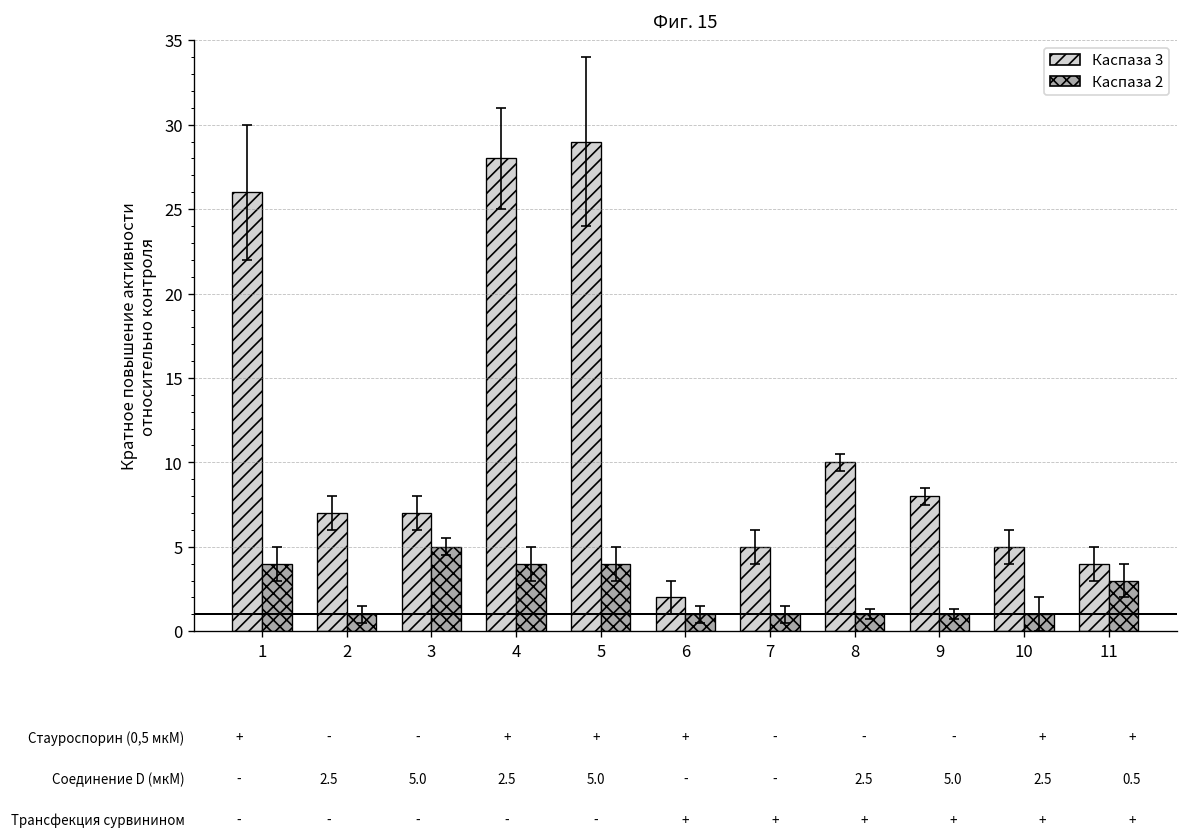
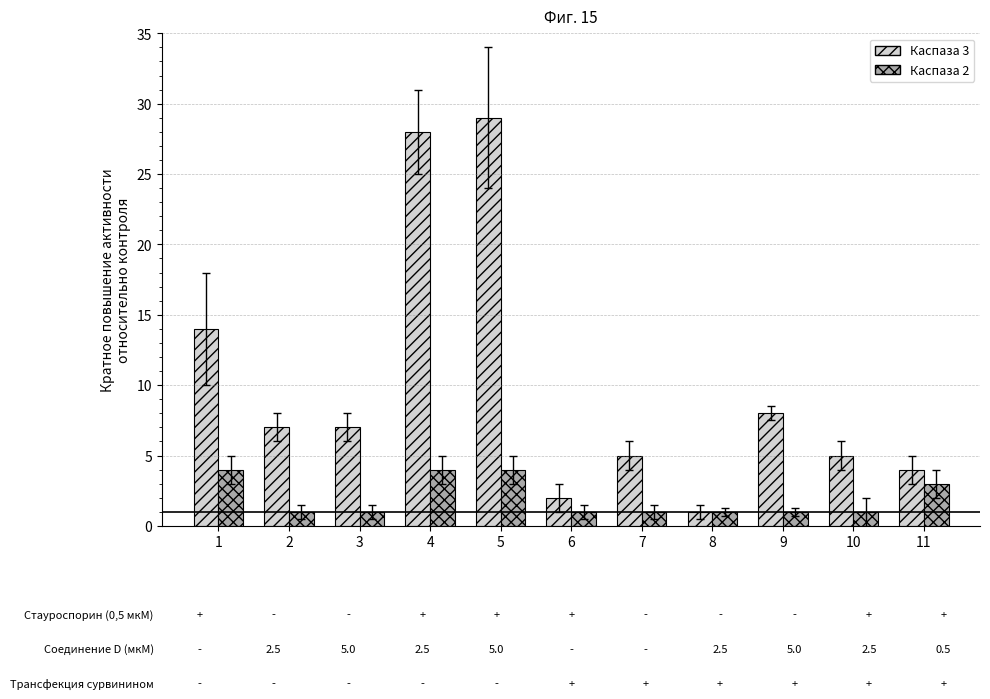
Каспаза 3, 1: 26 -> 14
Каспаза 2, 3: 5 -> 1
Каспаза 3, 8: 10 -> 1
